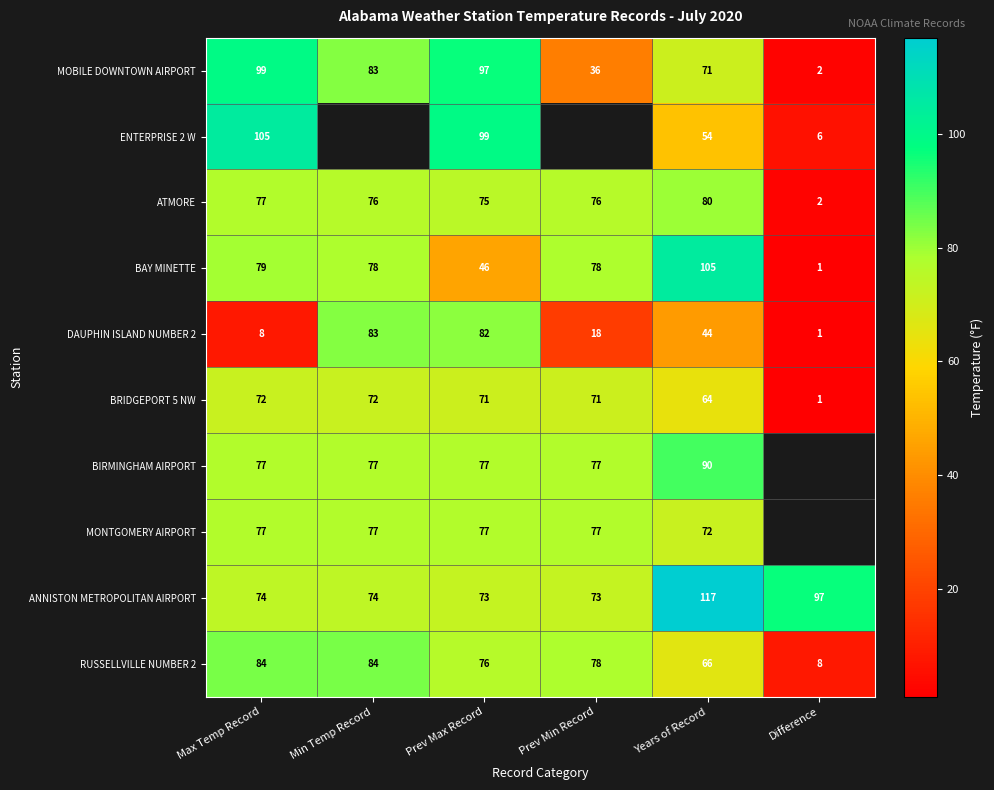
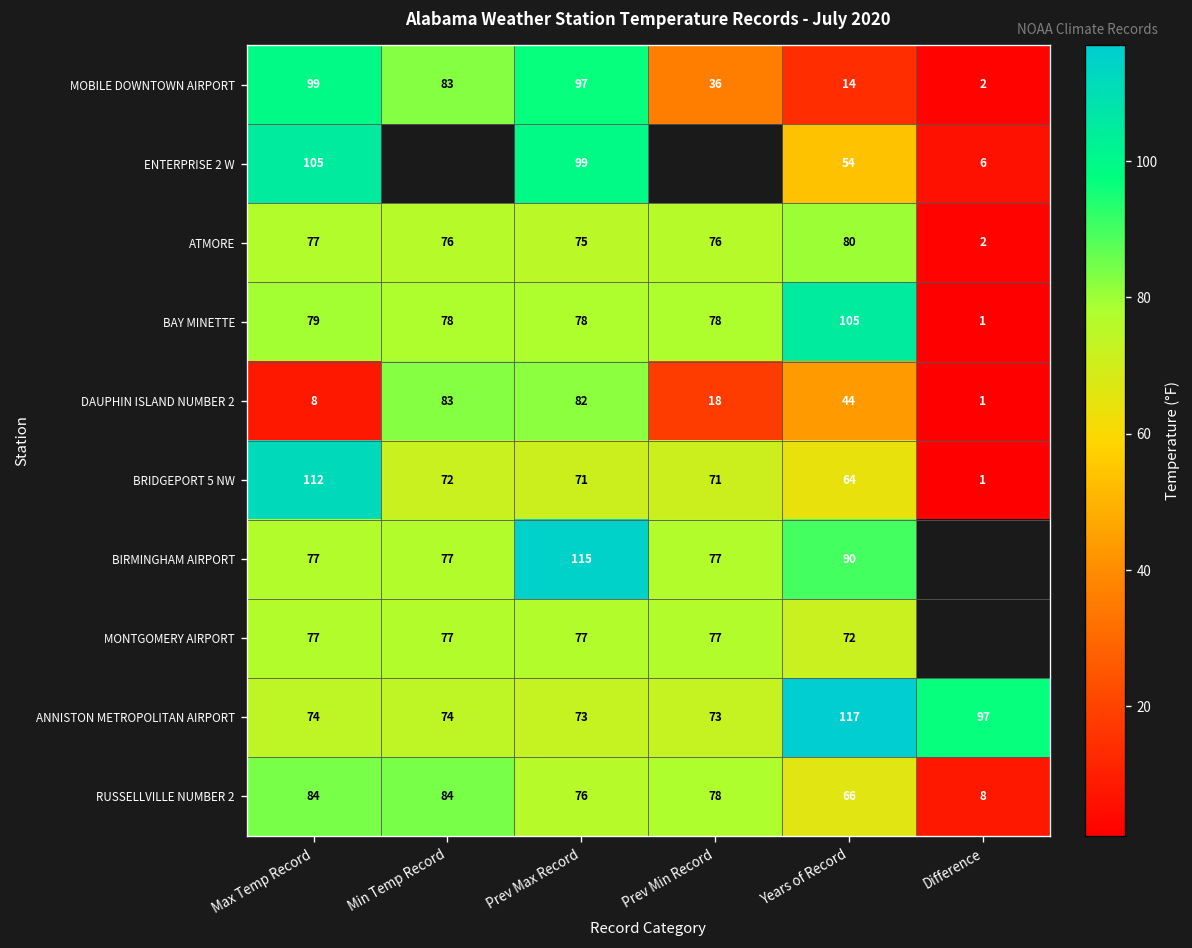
MOBILE DOWNTOWN AIRPORT, Years of Record: 71 -> 14
BAY MINETTE, Prev Max Record: 46 -> 78
BRIDGEPORT 5 NW, Max Temp Record: 72 -> 112
BIRMINGHAM AIRPORT, Prev Max Record: 77 -> 115
